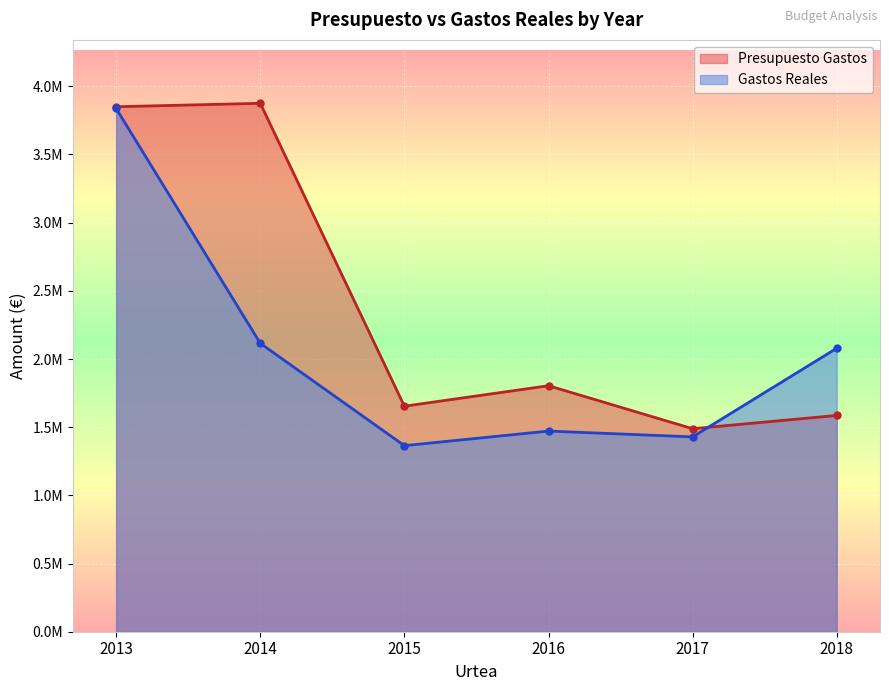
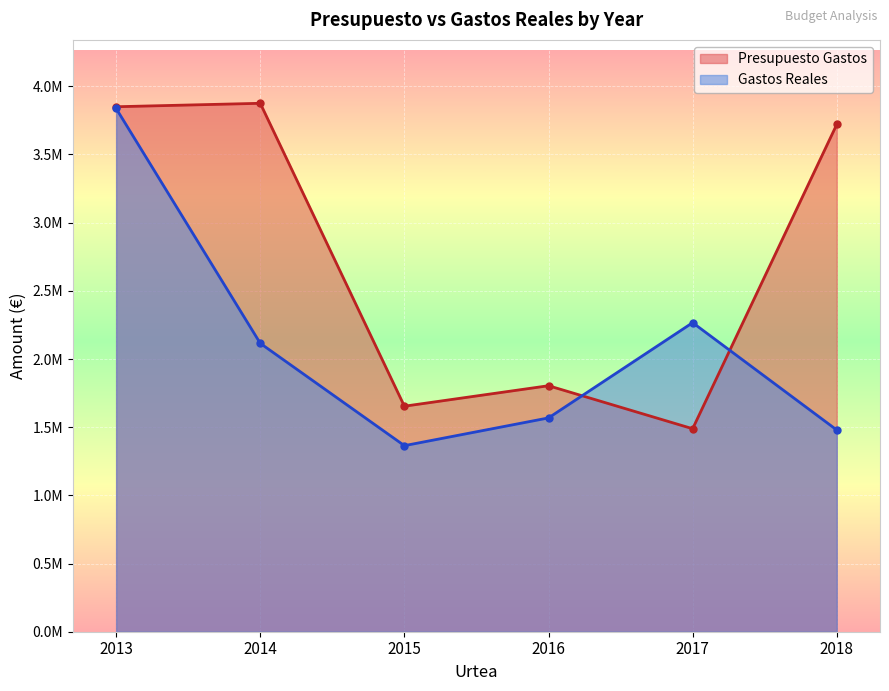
Gastos Reales, 2016: 1470000 -> 1570000
Gastos Reales, 2017: 1430000 -> 2270000
Presupuesto Gastos, 2018: 1590000 -> 3720000
Gastos Reales, 2018: 2080000 -> 1480000
